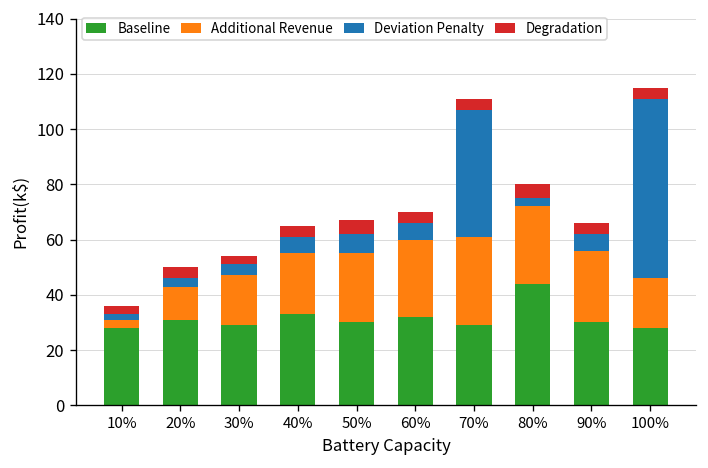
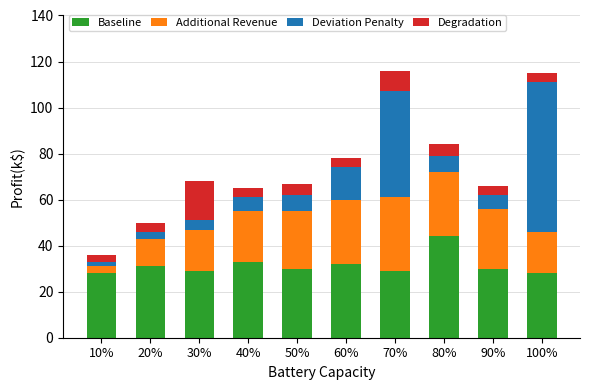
Degradation, 30%: 3 -> 17
Deviation Penalty, 60%: 6 -> 14
Degradation, 70%: 4 -> 9
Deviation Penalty, 80%: 3 -> 7
